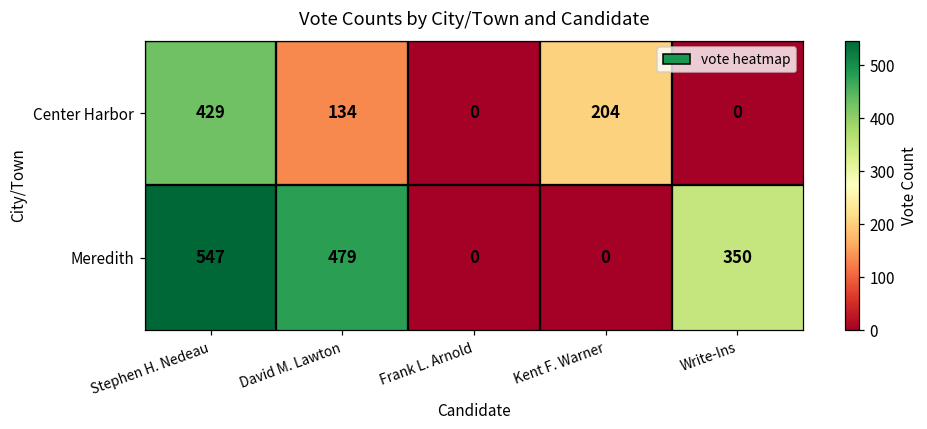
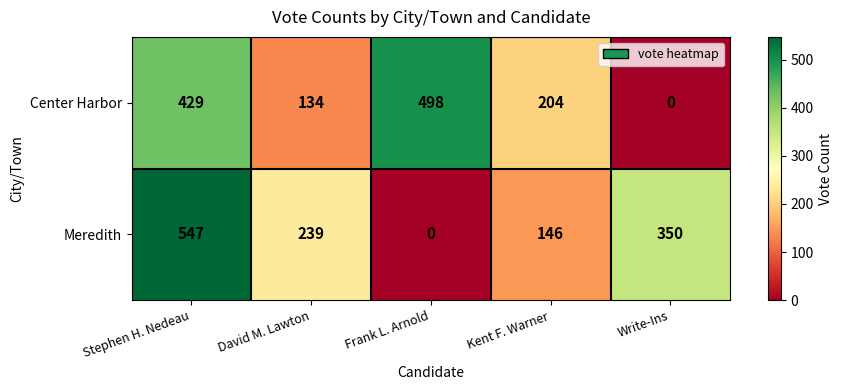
Center Harbor, Frank L. Arnold: 0 -> 498
Meredith, David M. Lawton: 479 -> 239
Meredith, Kent F. Warner: 0 -> 146
